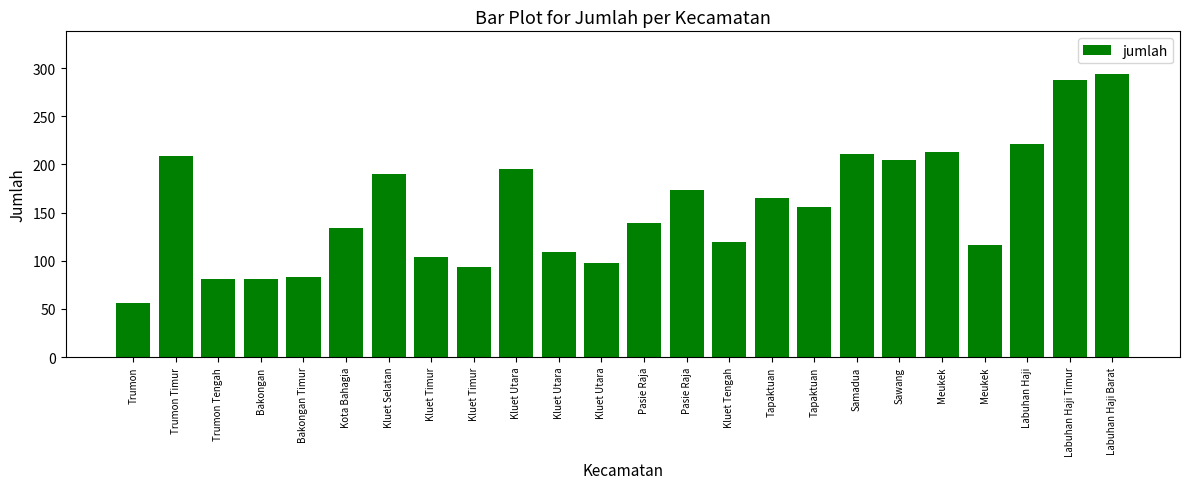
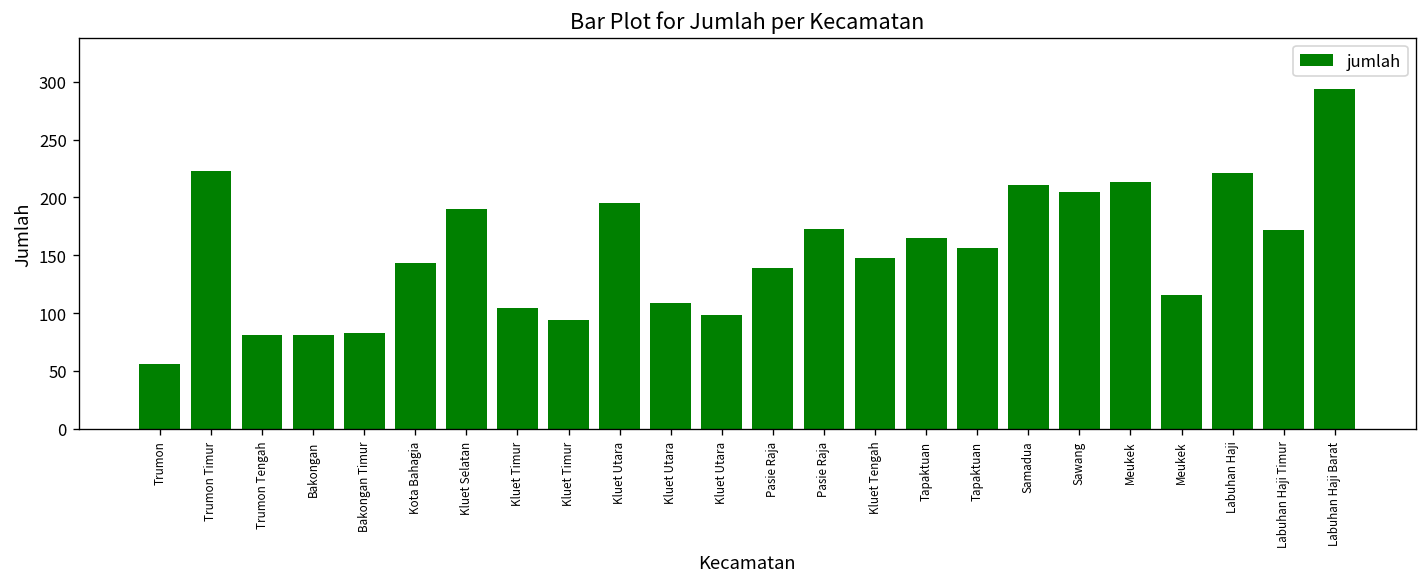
Trumon Timur: 210 -> 220
Kota Bahagia: 130 -> 140
Kluet Tengah: 120 -> 150
Labuhan Haji Timur: 290 -> 170
